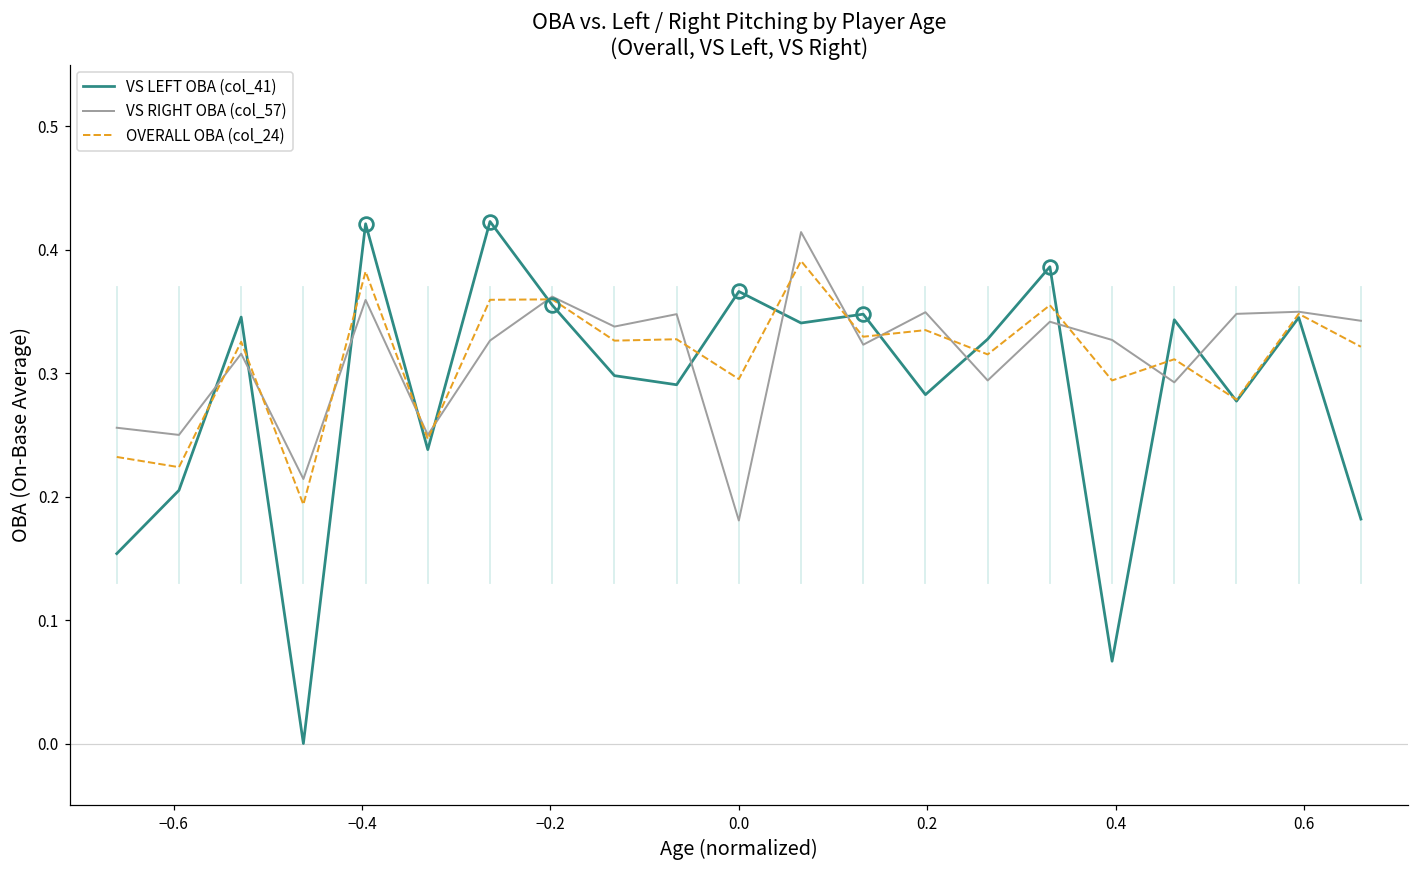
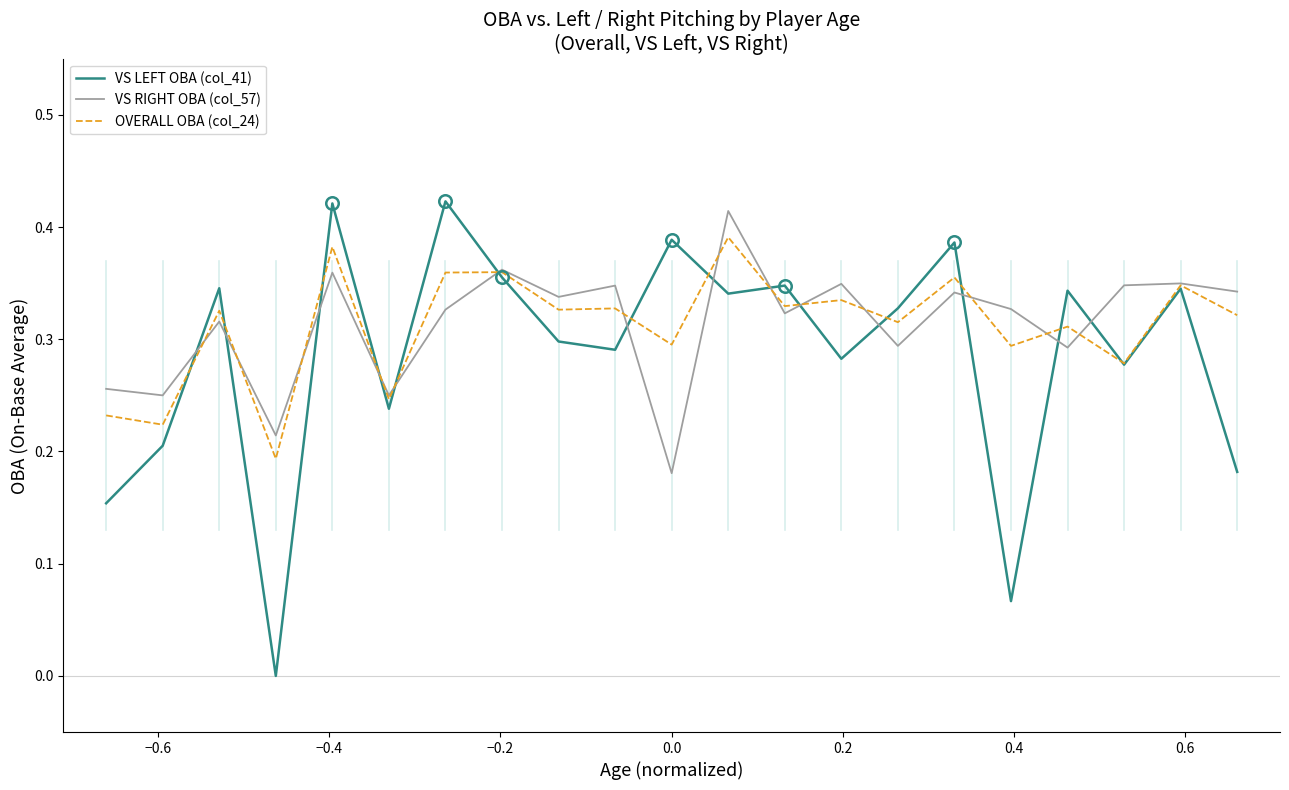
VS LEFT OBA (col_41), 0.0: 0.366 -> 0.389
